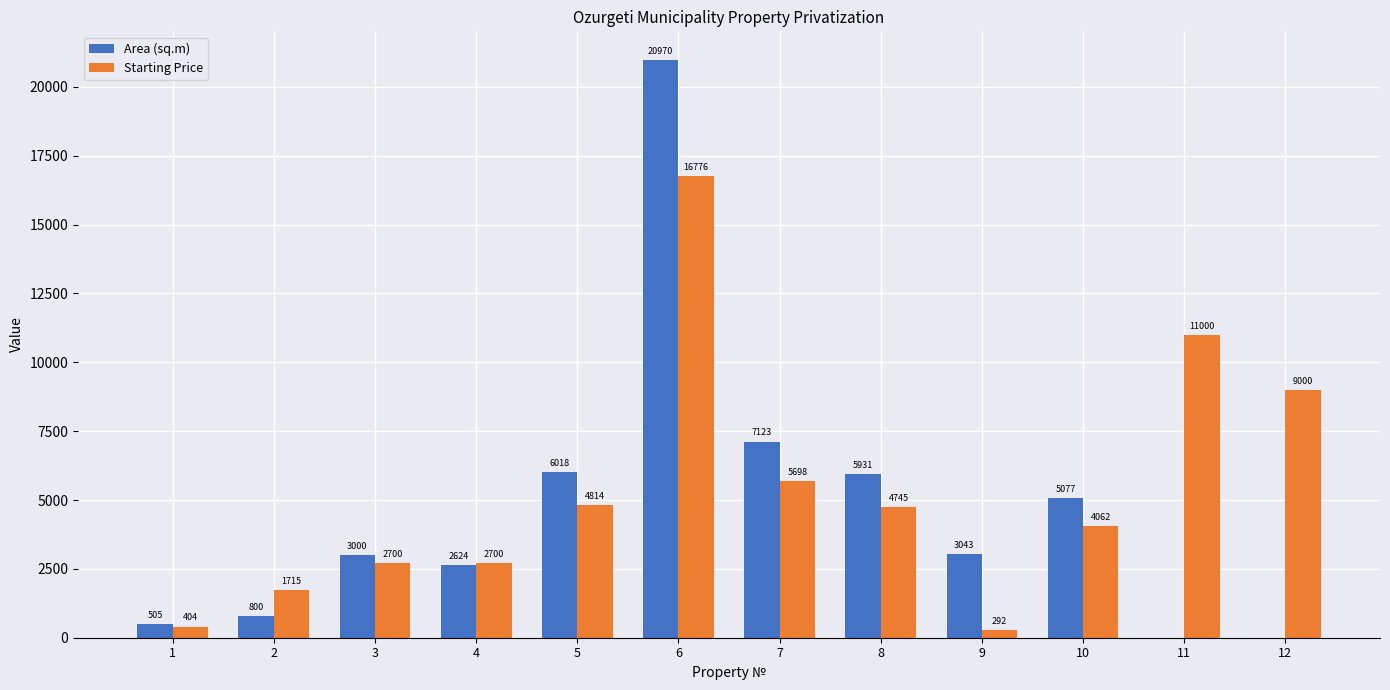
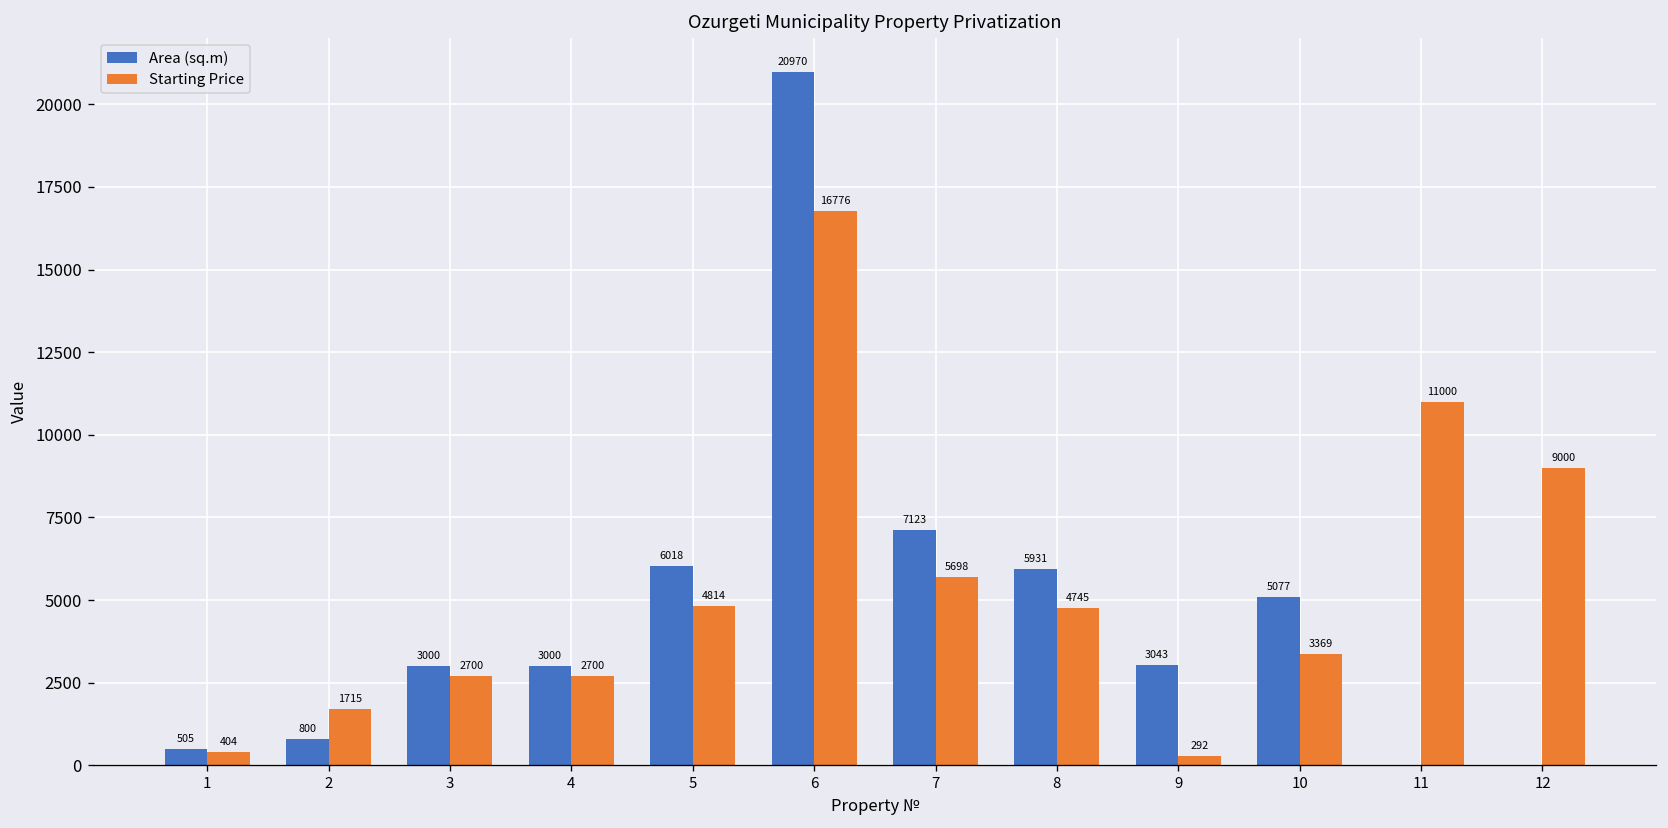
Area (sq.m), 4: 2624 -> 3000
Starting Price, 10: 4062 -> 3369
